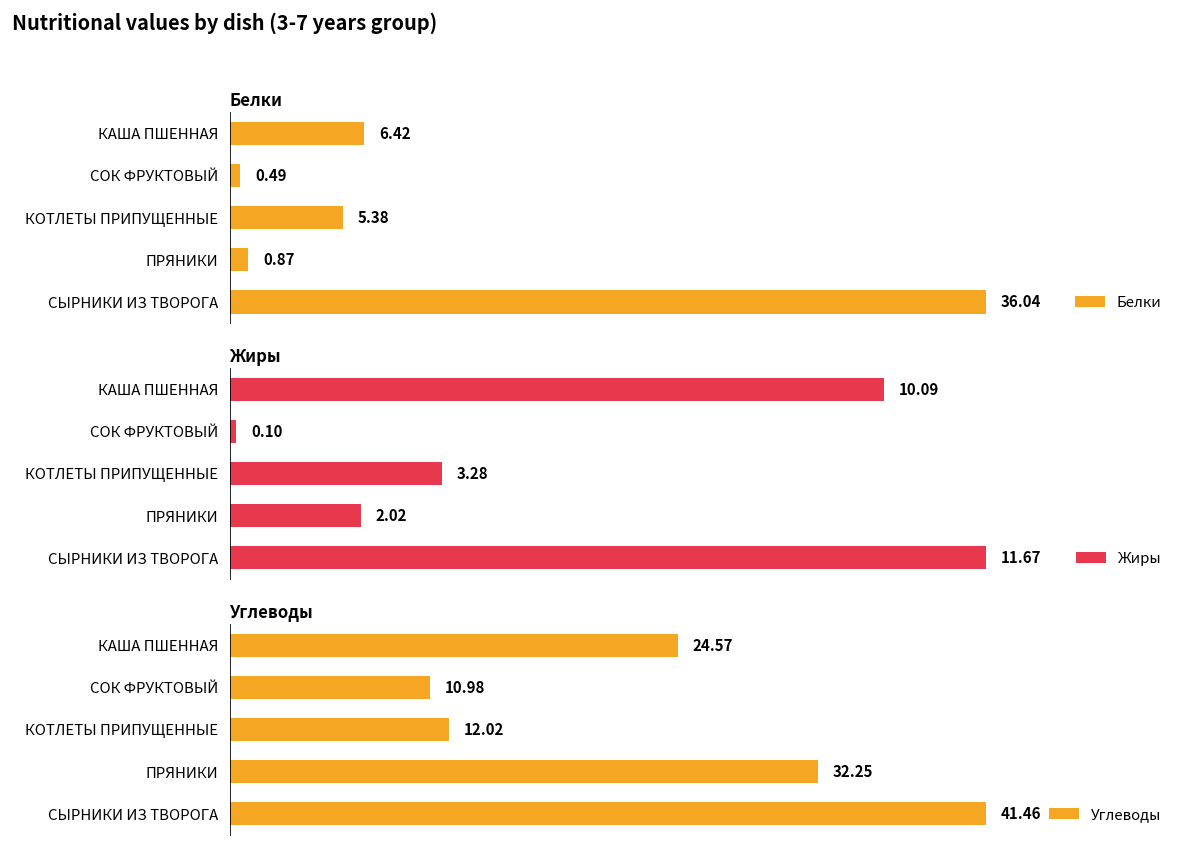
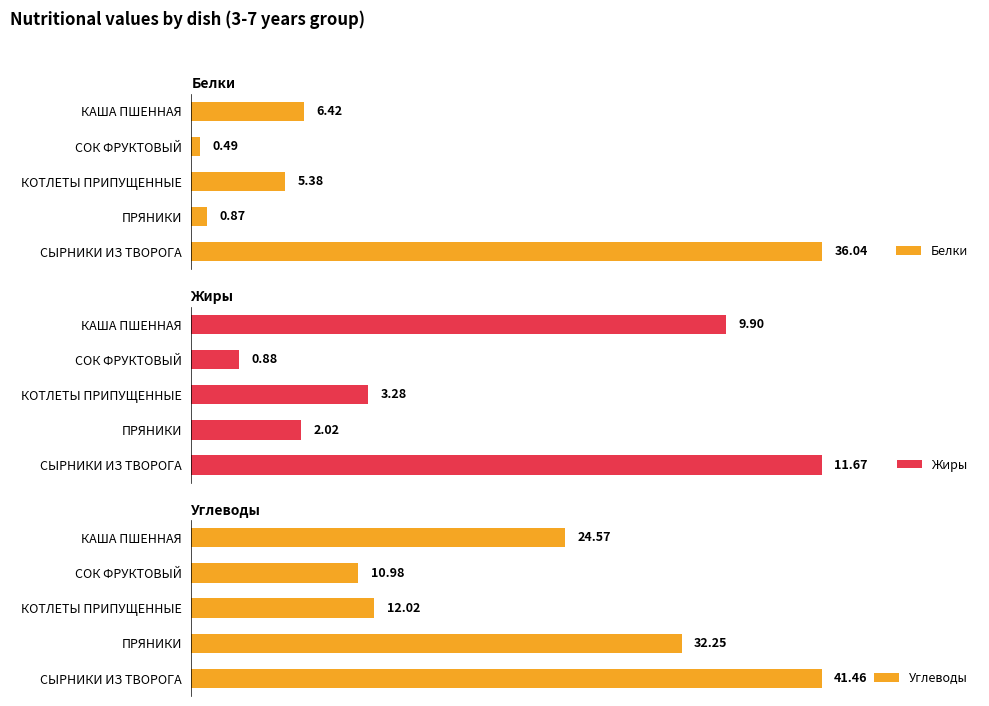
Жиры, КАША ПШЕННАЯ: 10.09 -> 9.90
Жиры, СОК ФРУКТОВЫЙ: 0.10 -> 0.88
